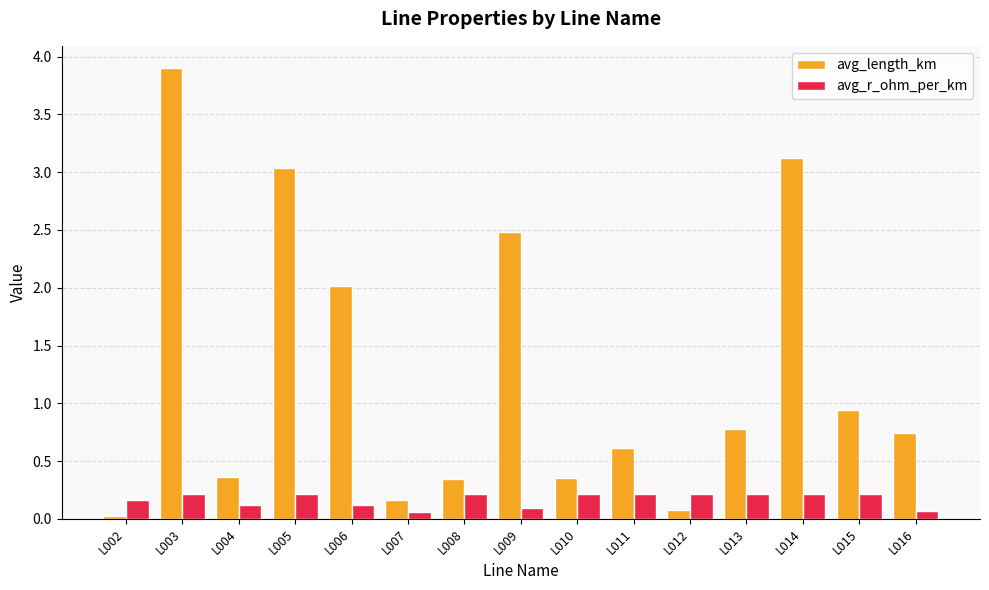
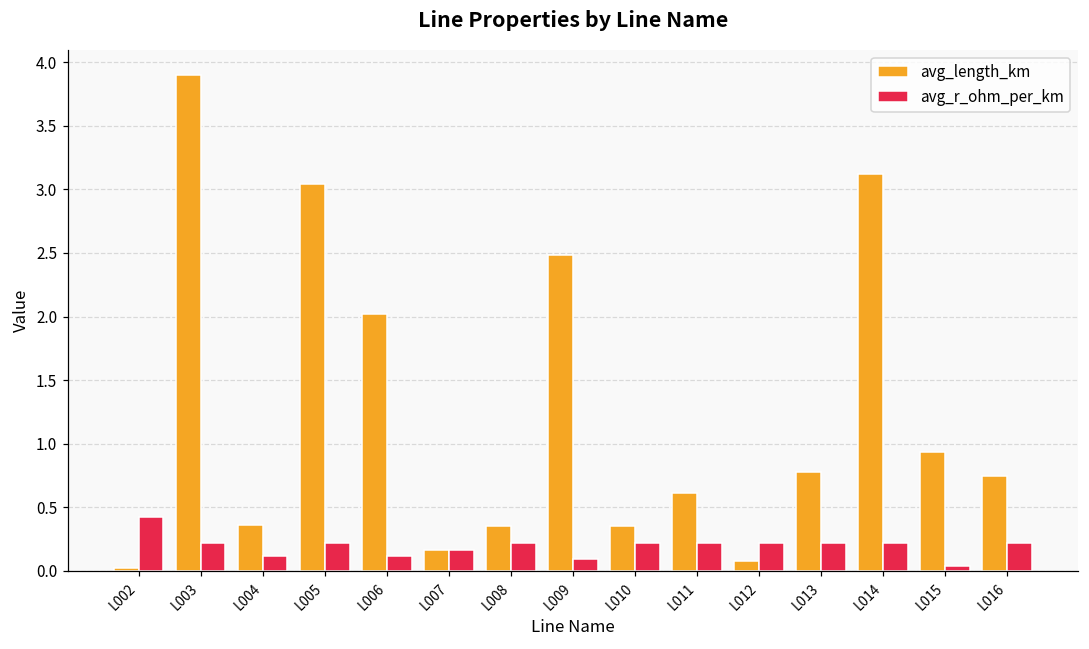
avg_r_ohm_per_km, L002: 0.16 -> 0.42
avg_r_ohm_per_km, L007: 0.06 -> 0.16
avg_r_ohm_per_km, L015: 0.22 -> 0.04
avg_r_ohm_per_km, L016: 0.07 -> 0.22
